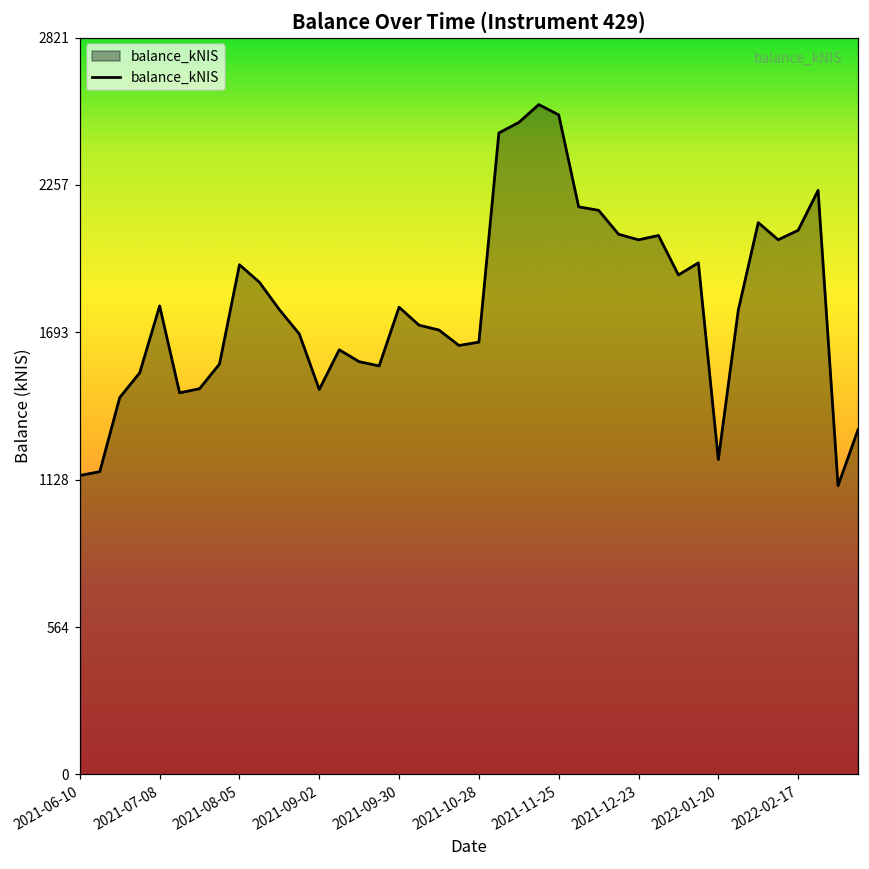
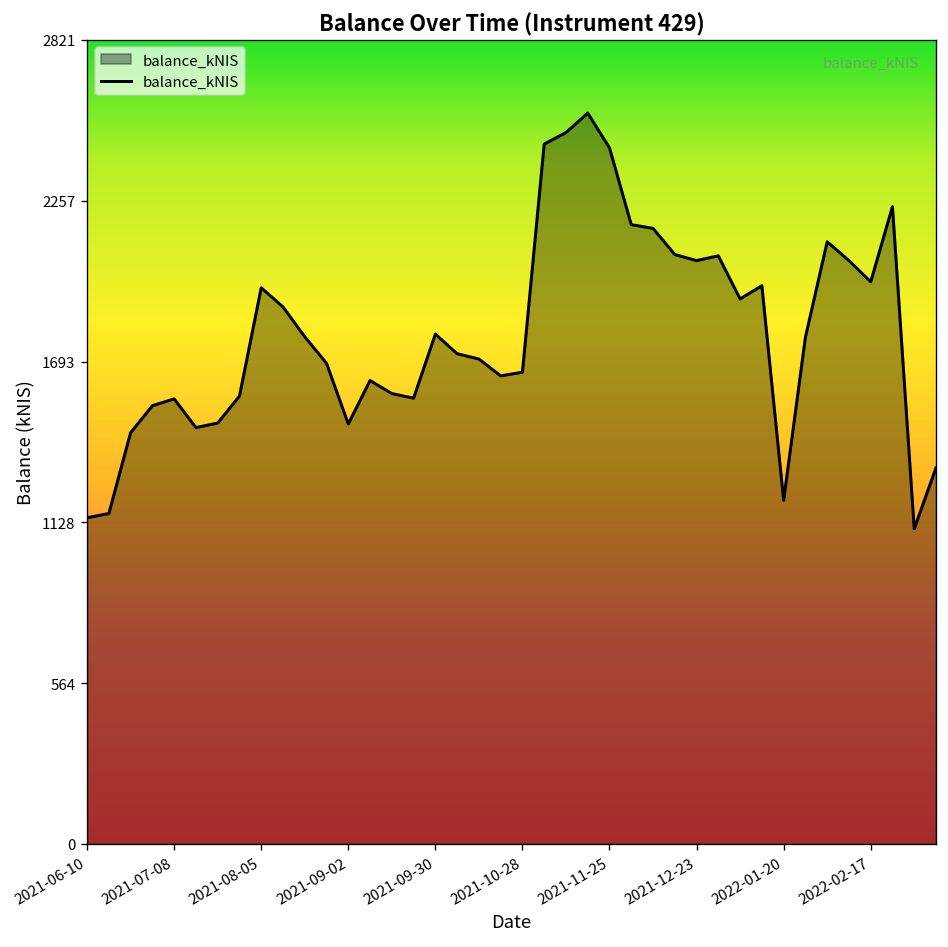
2021-07-08: 1790 -> 1560
2021-11-25: 2530 -> 2440
2022-02-17: 2080 -> 1970
